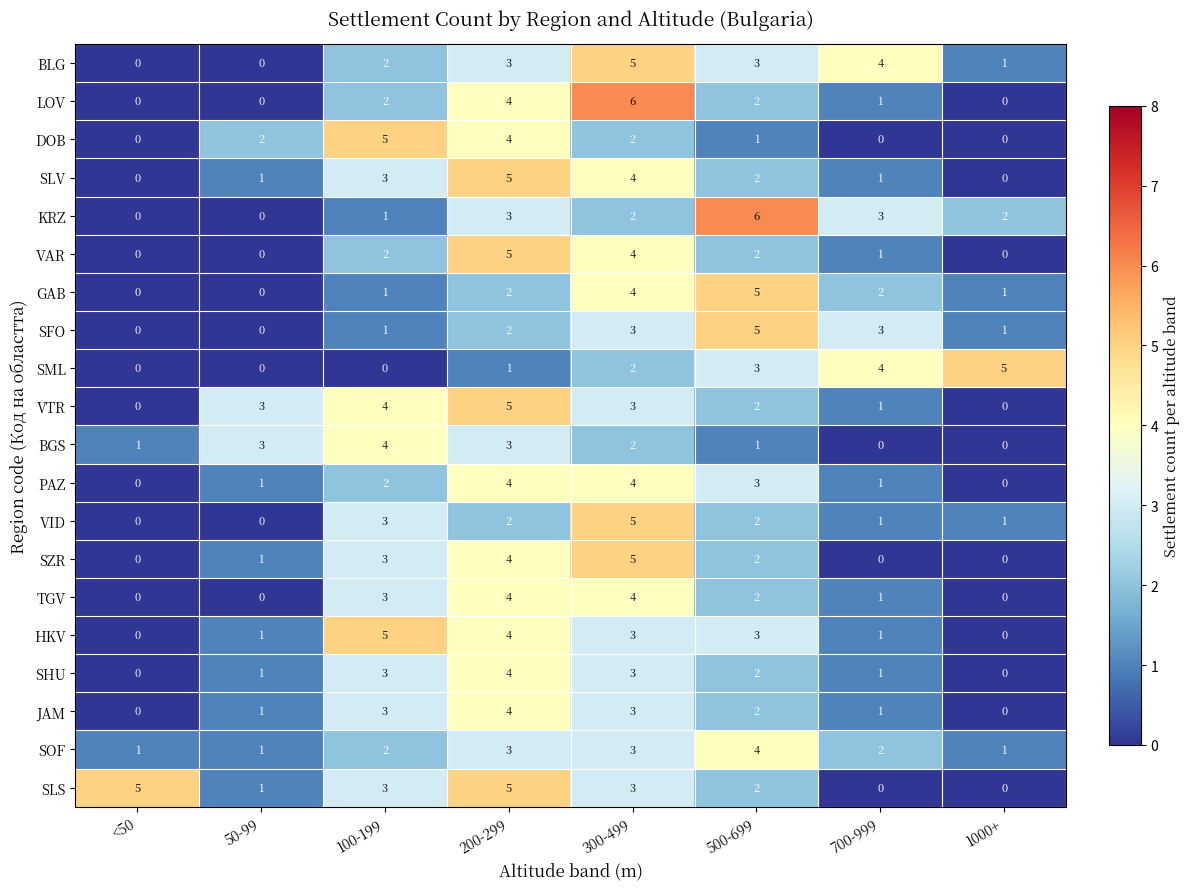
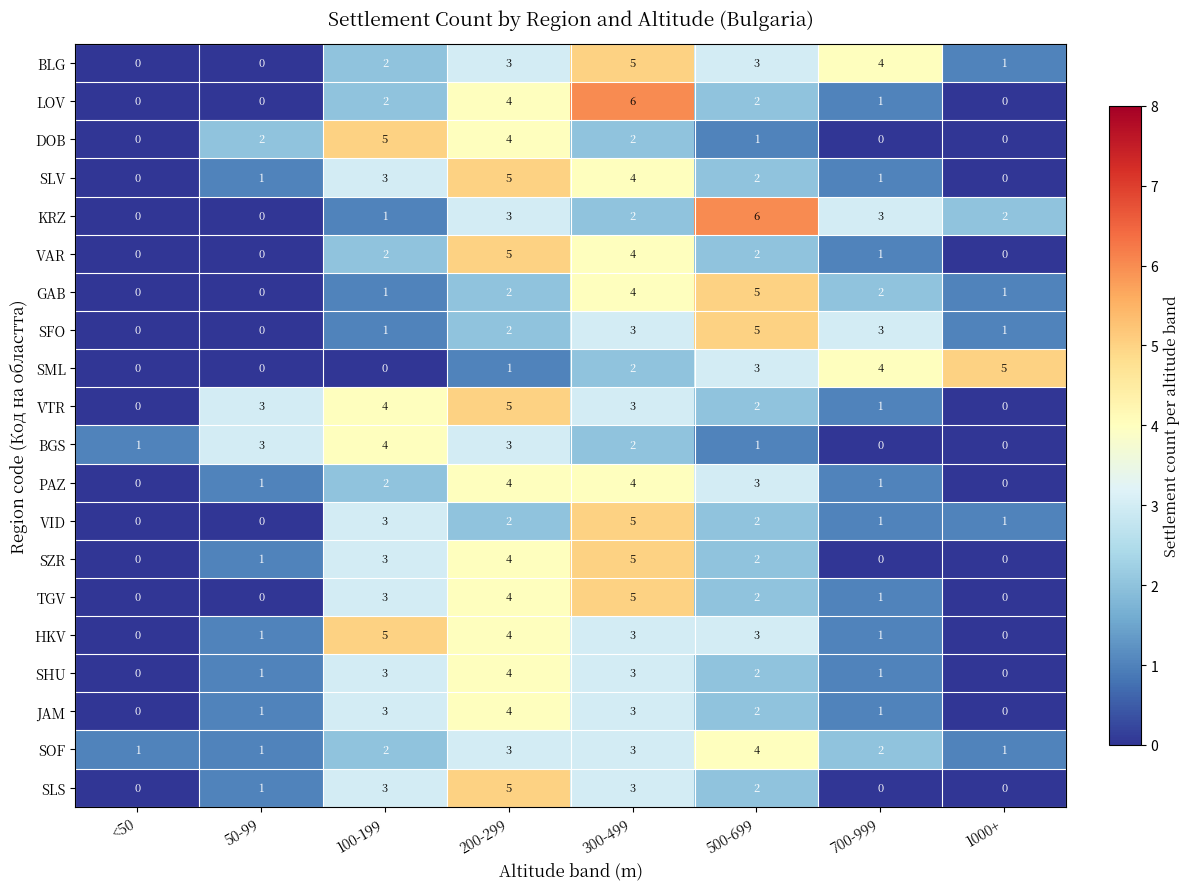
TGV, 300-499: 4 -> 5
SLS, <50: 5 -> 0
